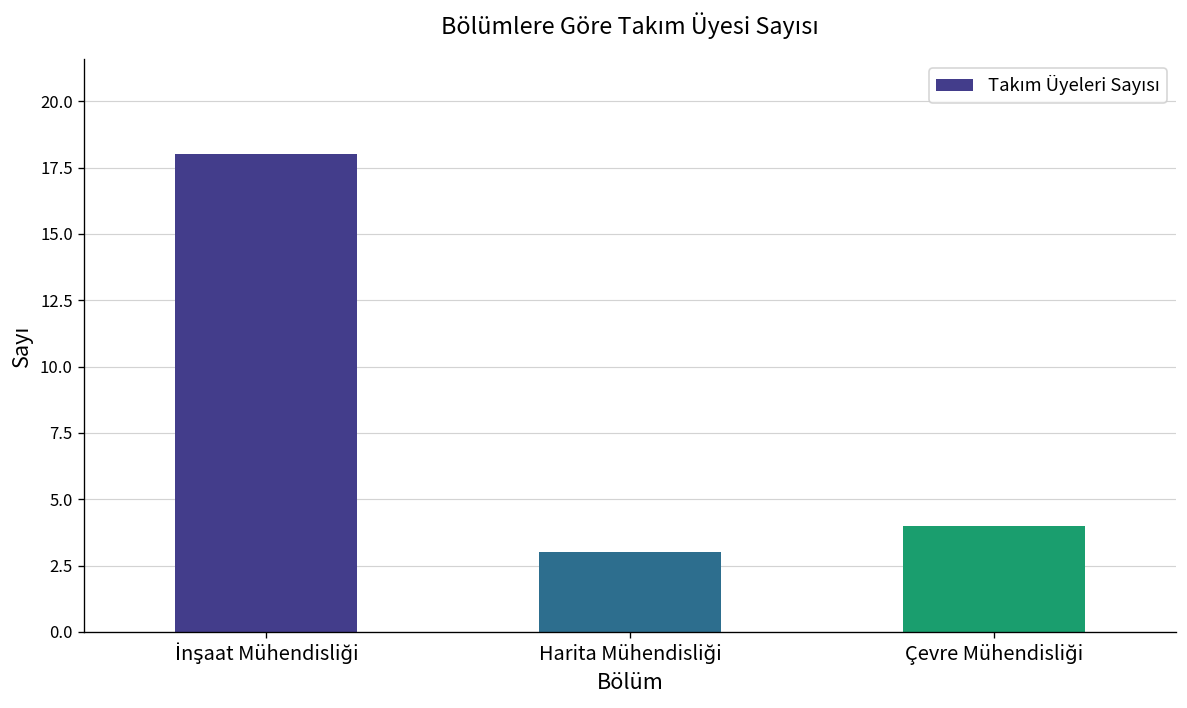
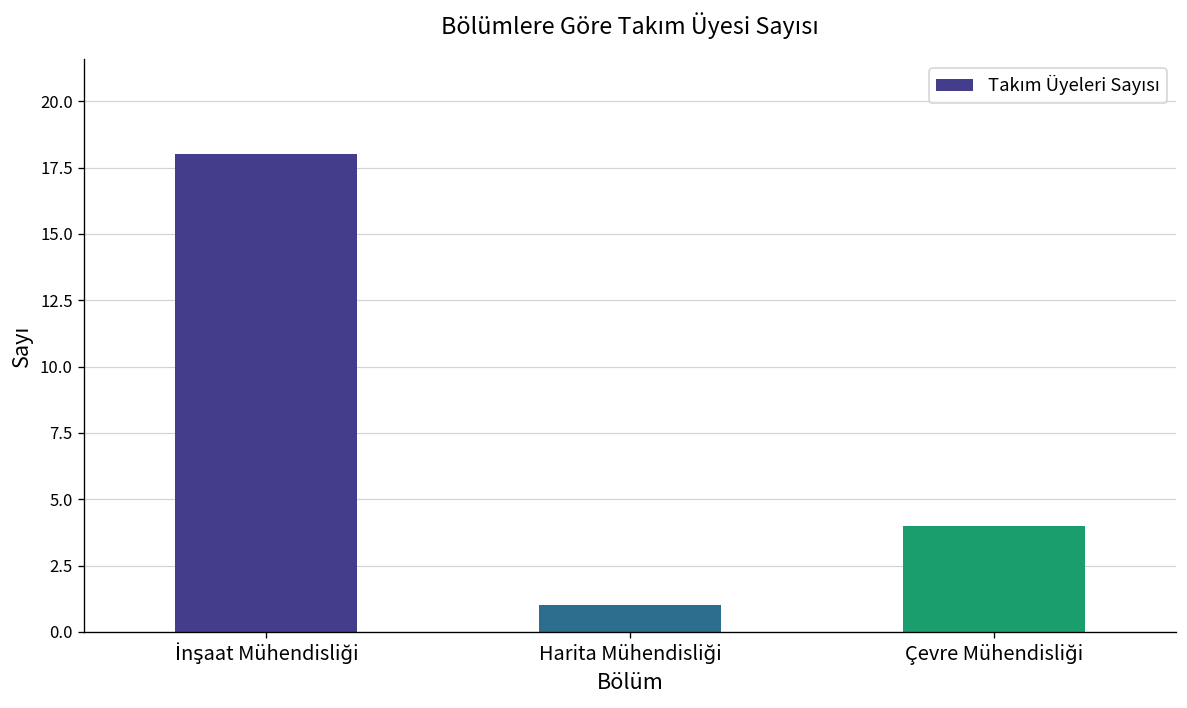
Harita Mühendisliği: 3 -> 1
